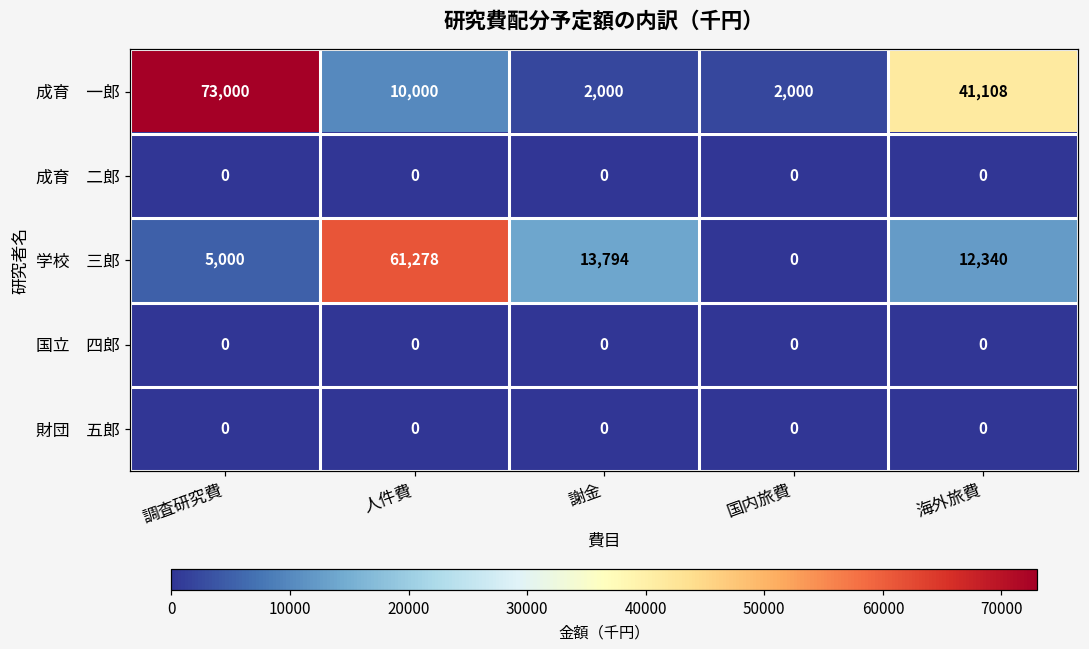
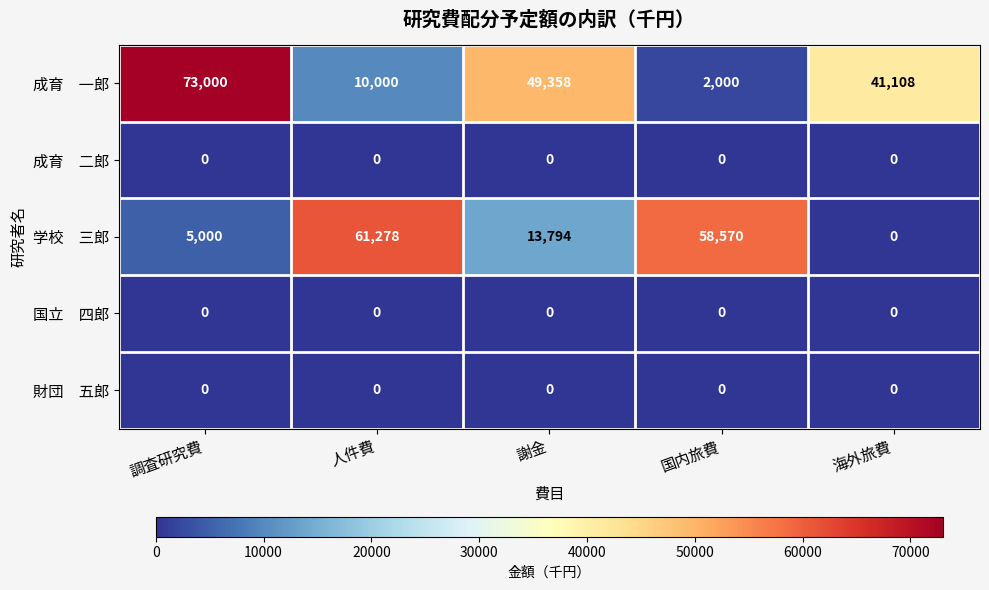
成育 一郎, 謝金: 2,000 -> 49,358
学校 三郎, 国内旅費: 0 -> 58,570
学校 三郎, 海外旅費: 12,340 -> 0
